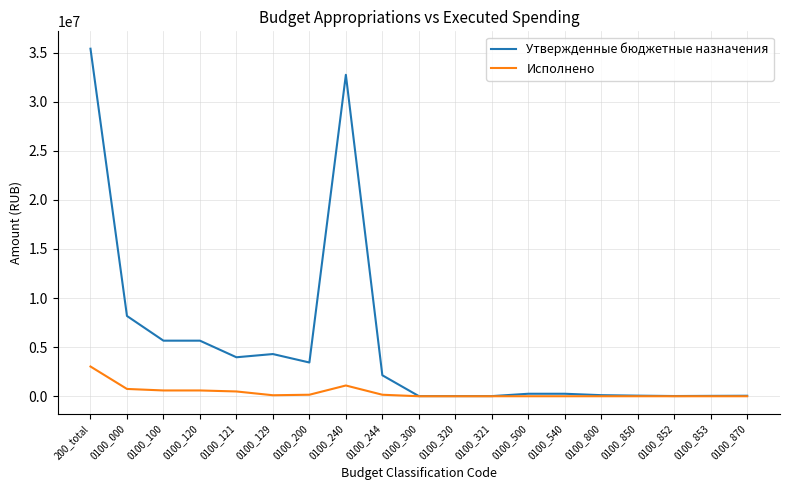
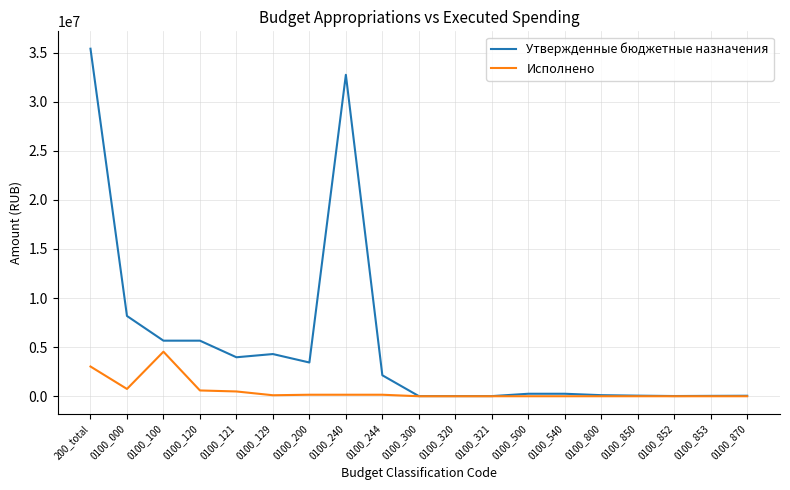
Исполнено, 0100_100: 1000000 -> 5000000
Исполнено, 0100_240: 1000000 -> 0
